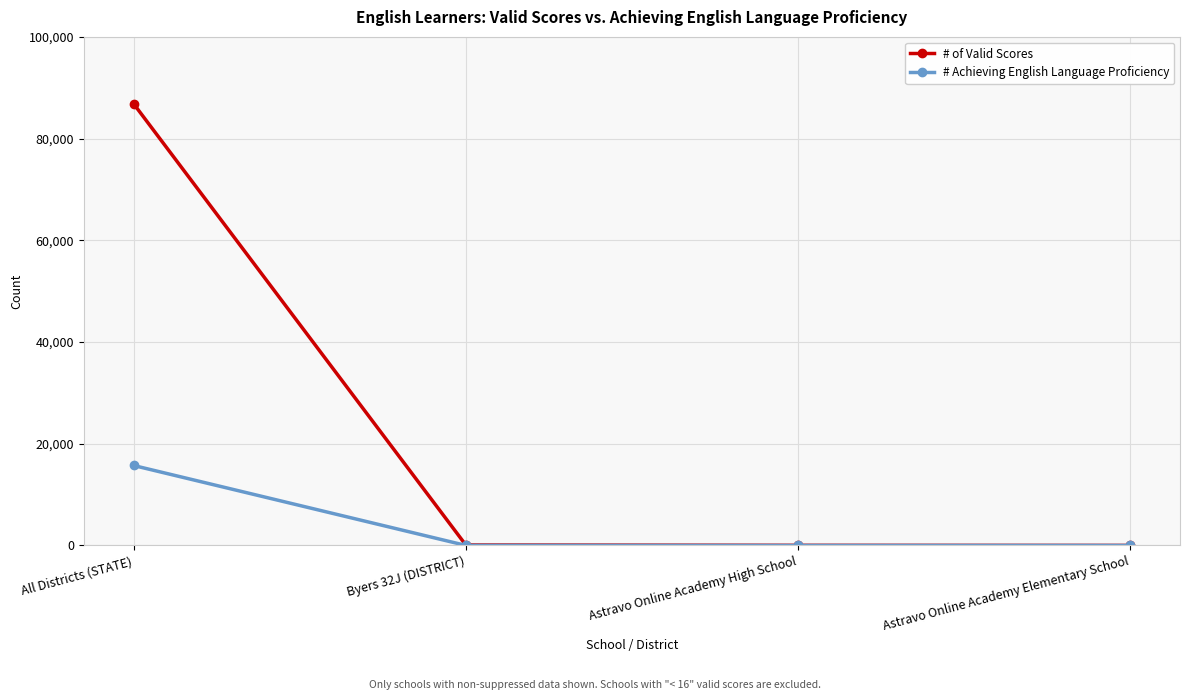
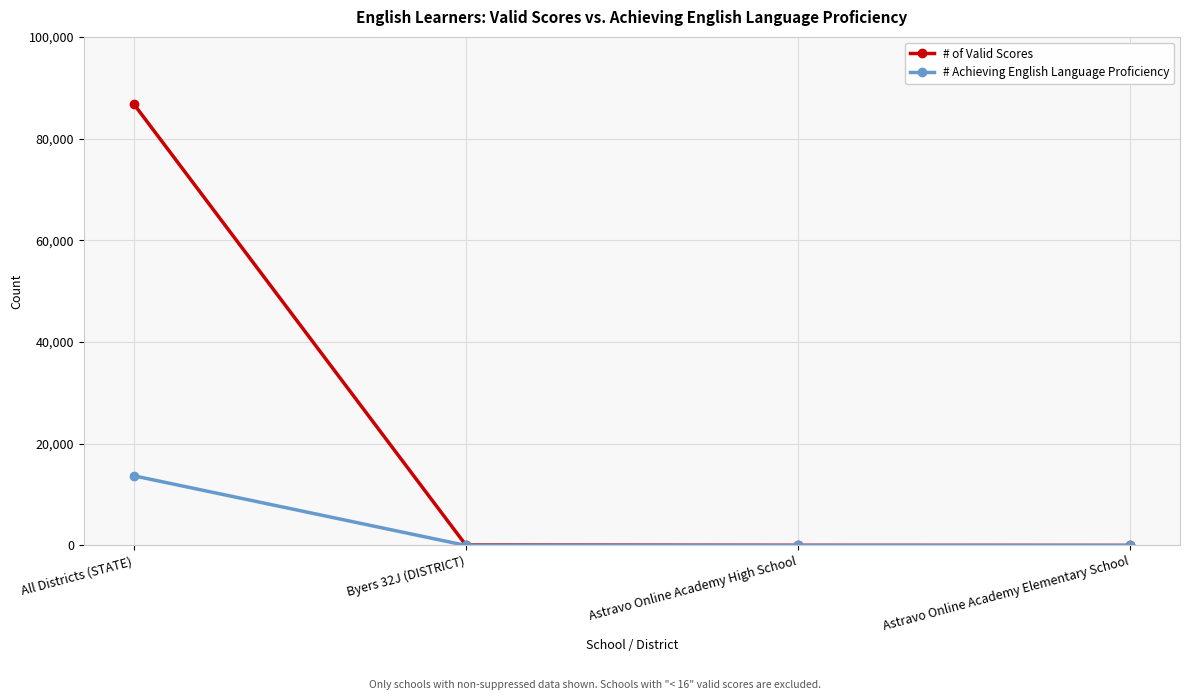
# Achieving English Language Proficiency, All Districts (STATE): 16,000 -> 14,000
